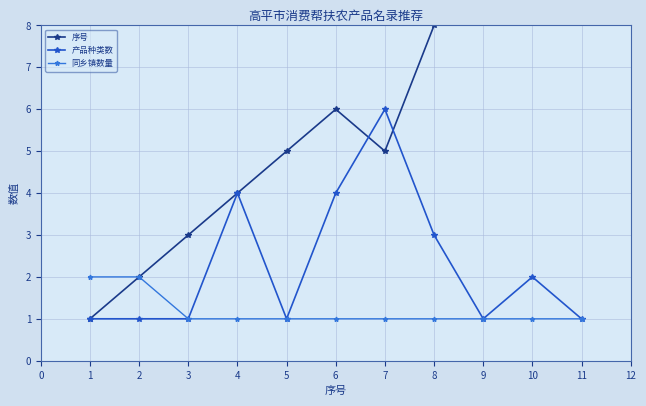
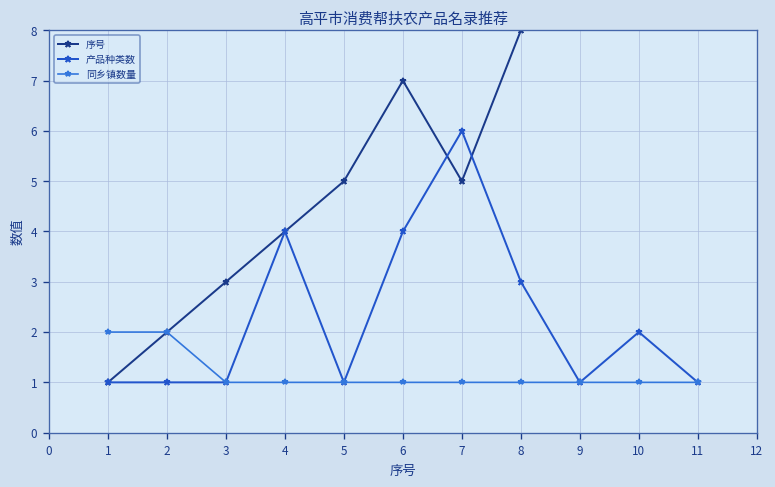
序号, 6: 6 -> 7
